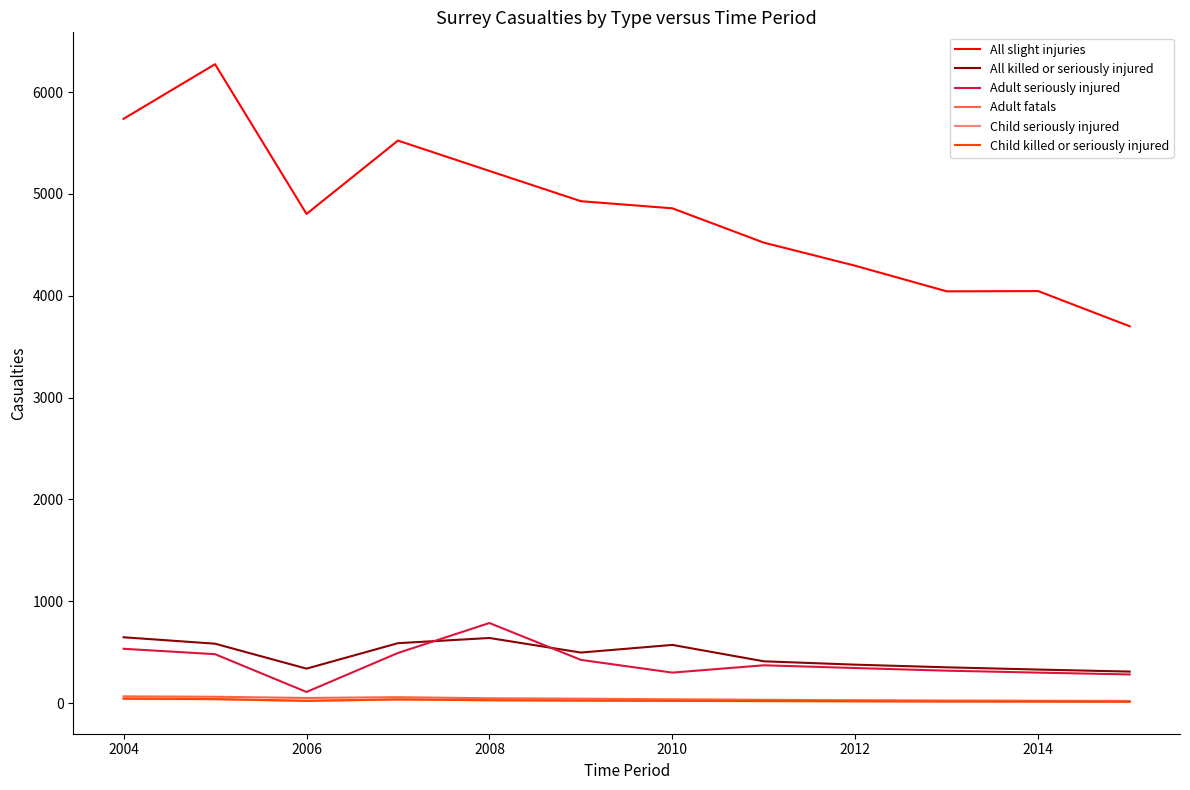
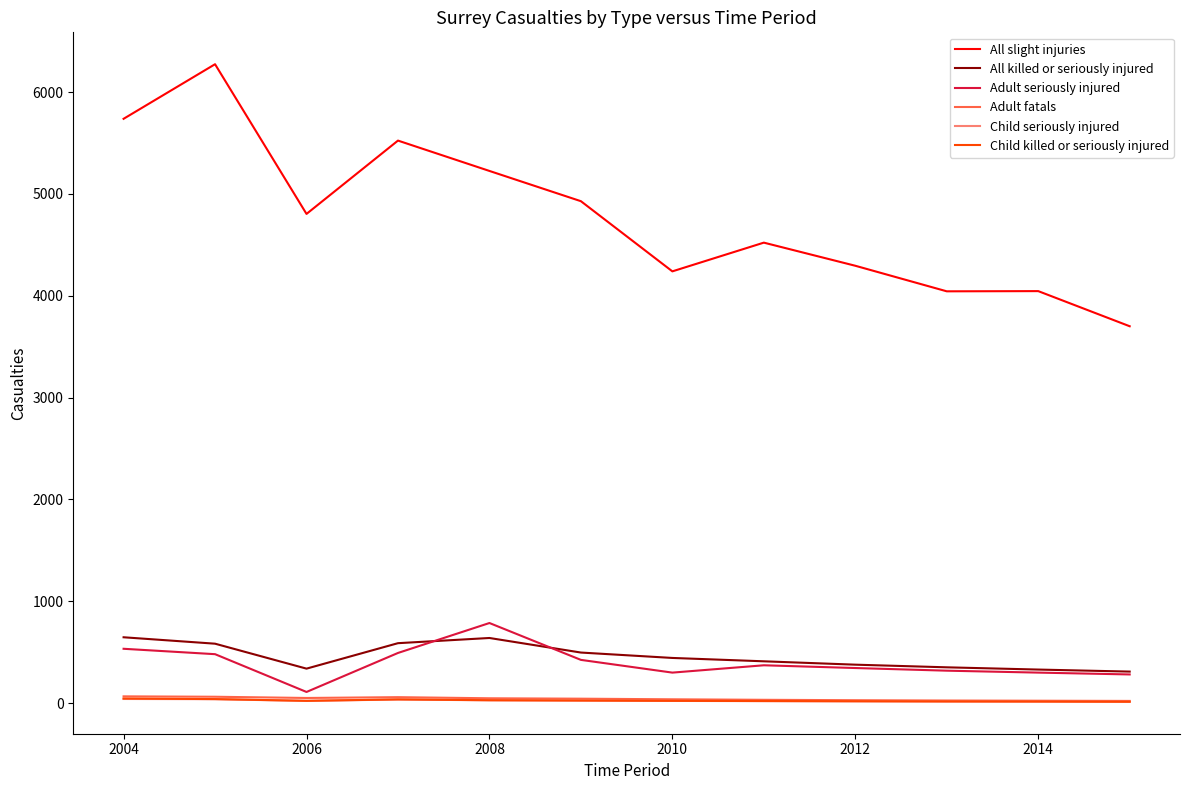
All slight injuries, 2010: 4860 -> 4240
All killed or seriously injured, 2010: 570 -> 440
